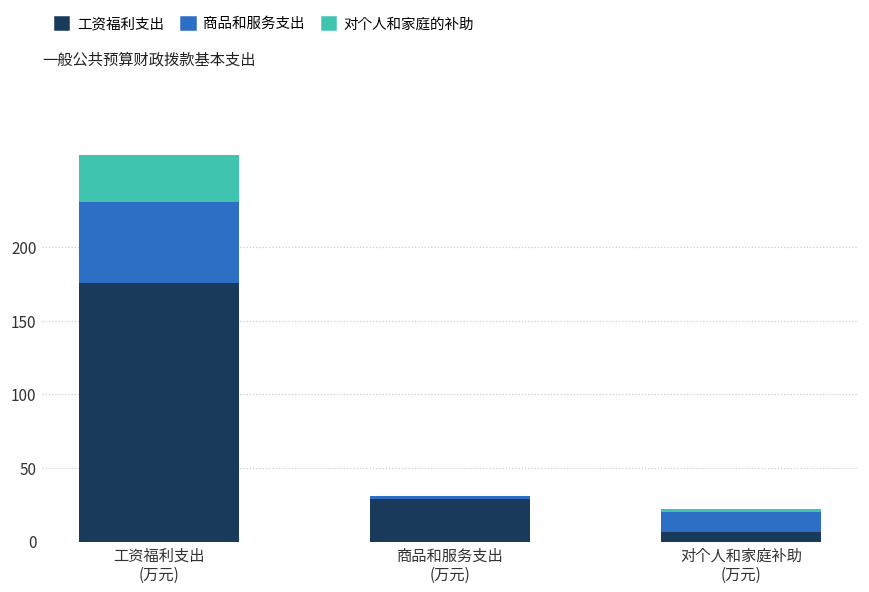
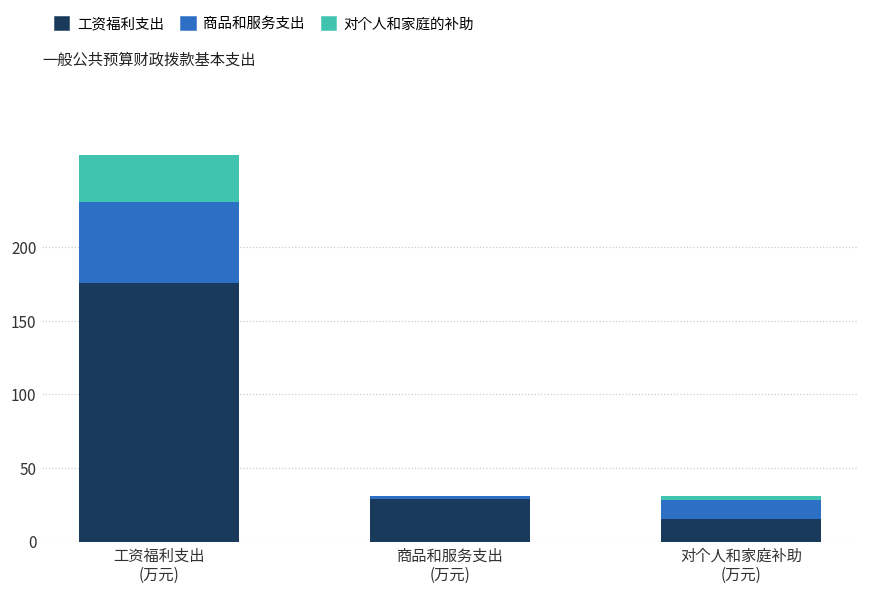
工资福利支出, 对个人和家庭补助 (万元): 7 -> 15
